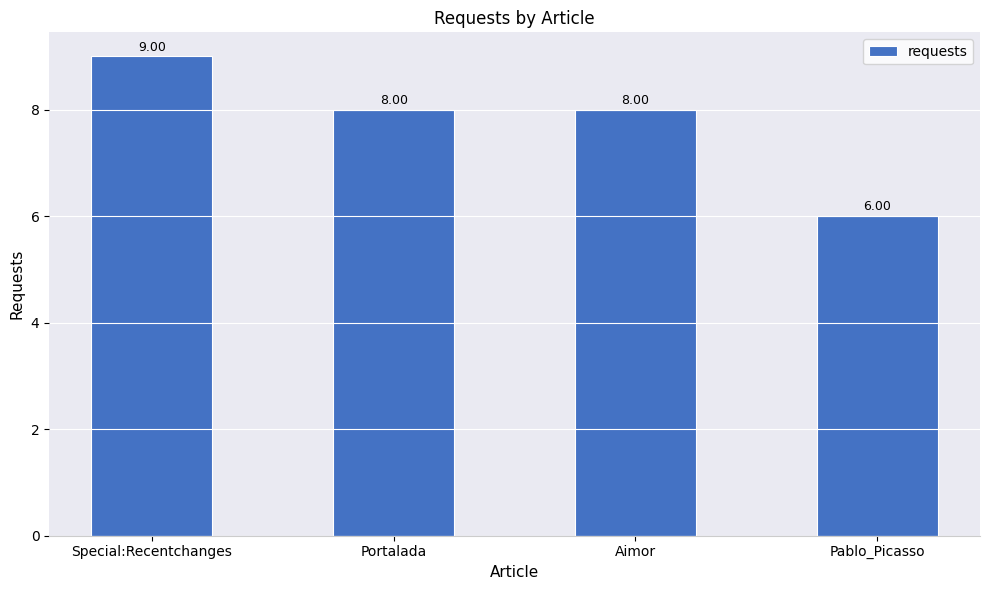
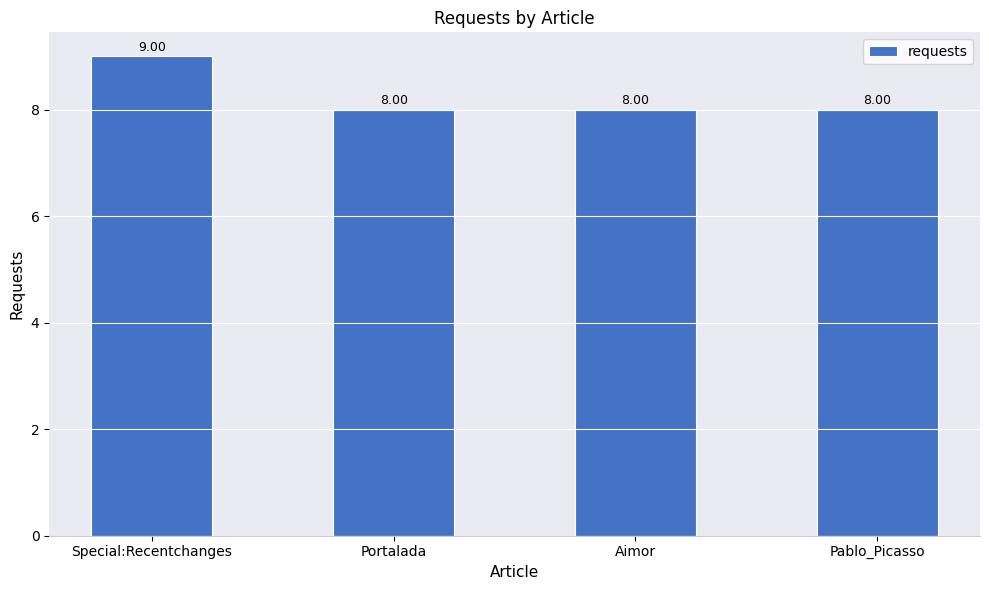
Pablo_Picasso: 6.00 -> 8.00
